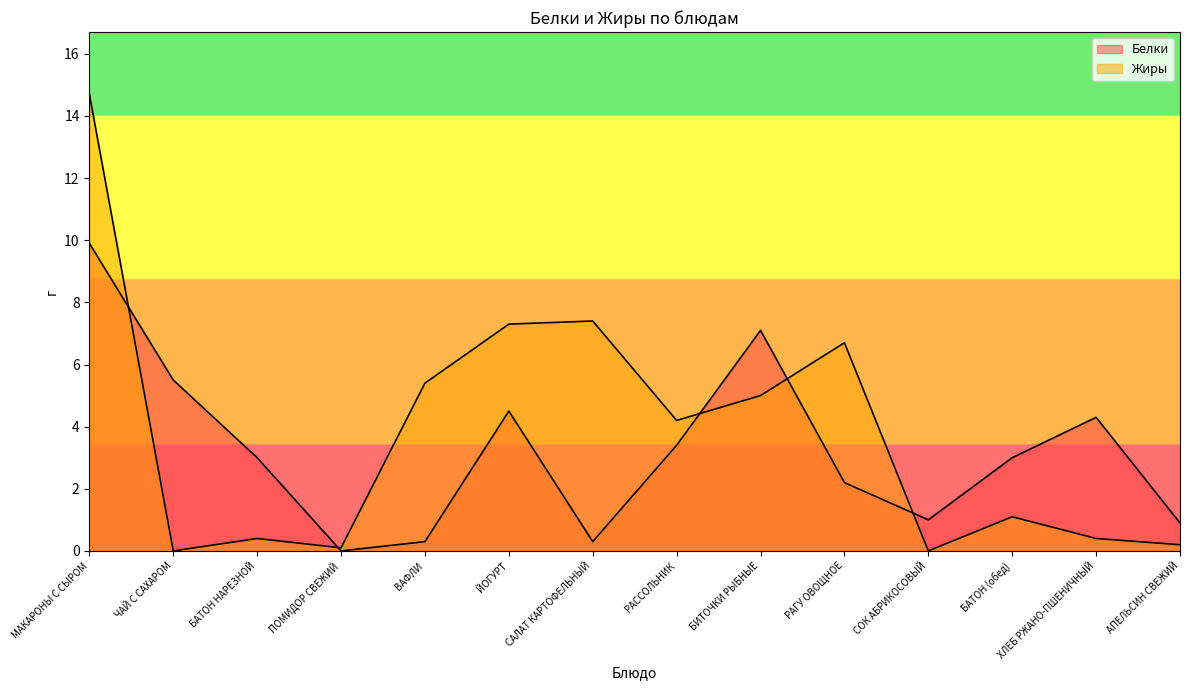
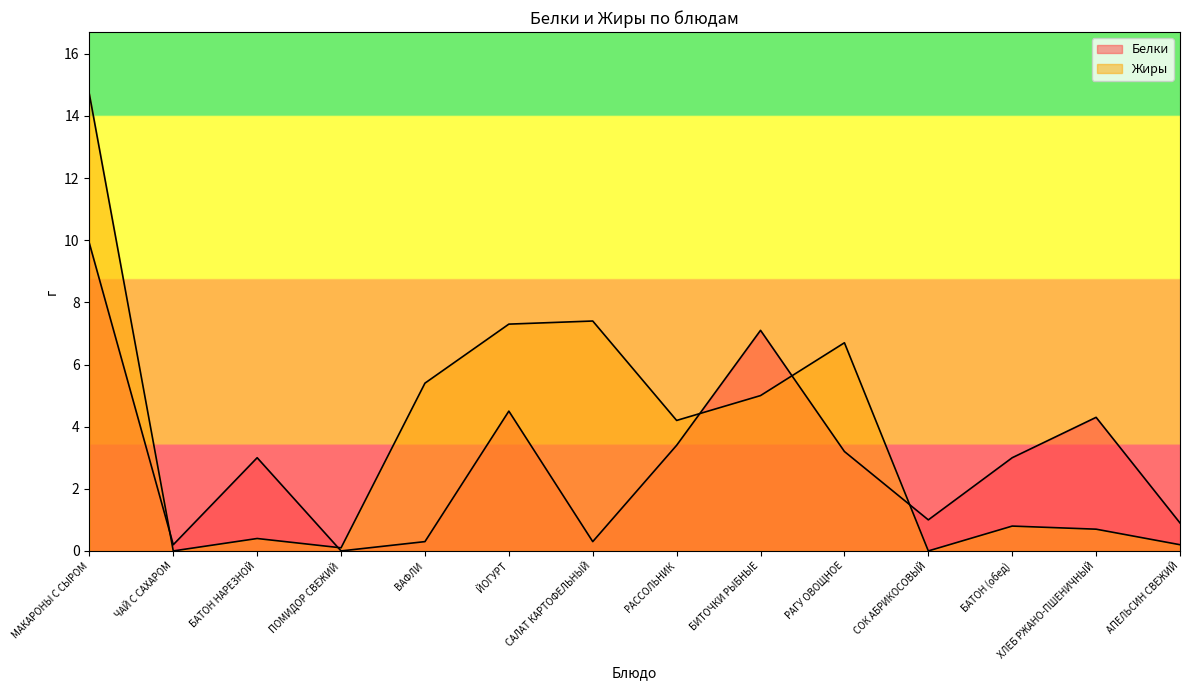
Белки, ЧАЙ С САХАРОМ: 5.5 -> 0.2
Белки, РАГУ ОВОЩНОЕ: 2.2 -> 3.2
Жиры, БАТОН (обед): 1.1 -> 0.8
Жиры, ХЛЕБ РЖАНО-ПШЕНИЧНЫЙ: 0.4 -> 0.7
